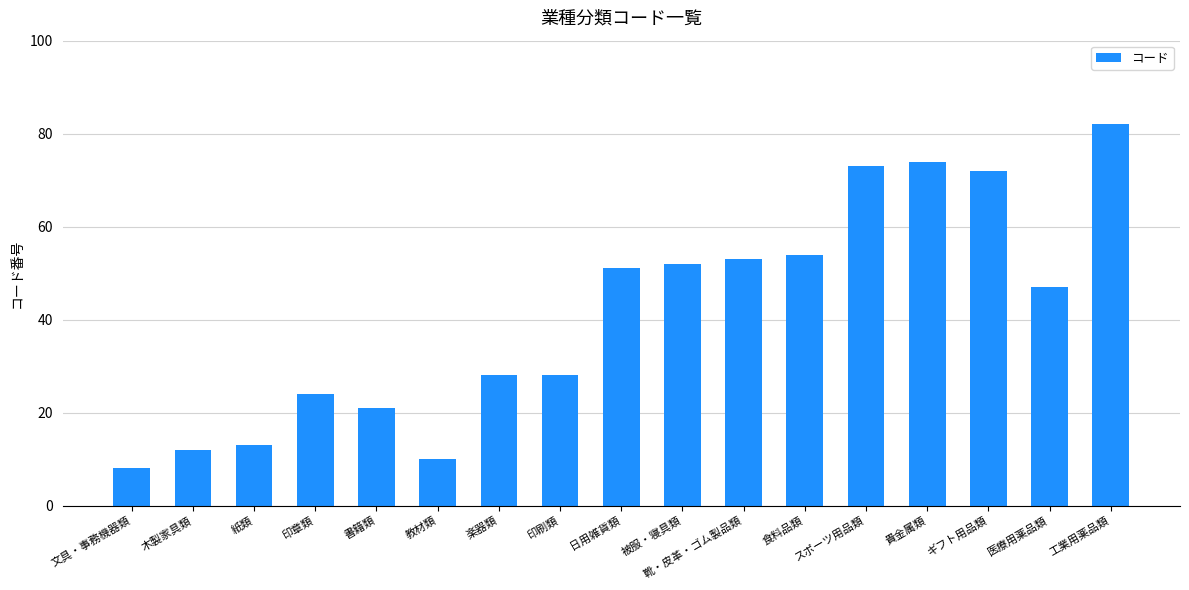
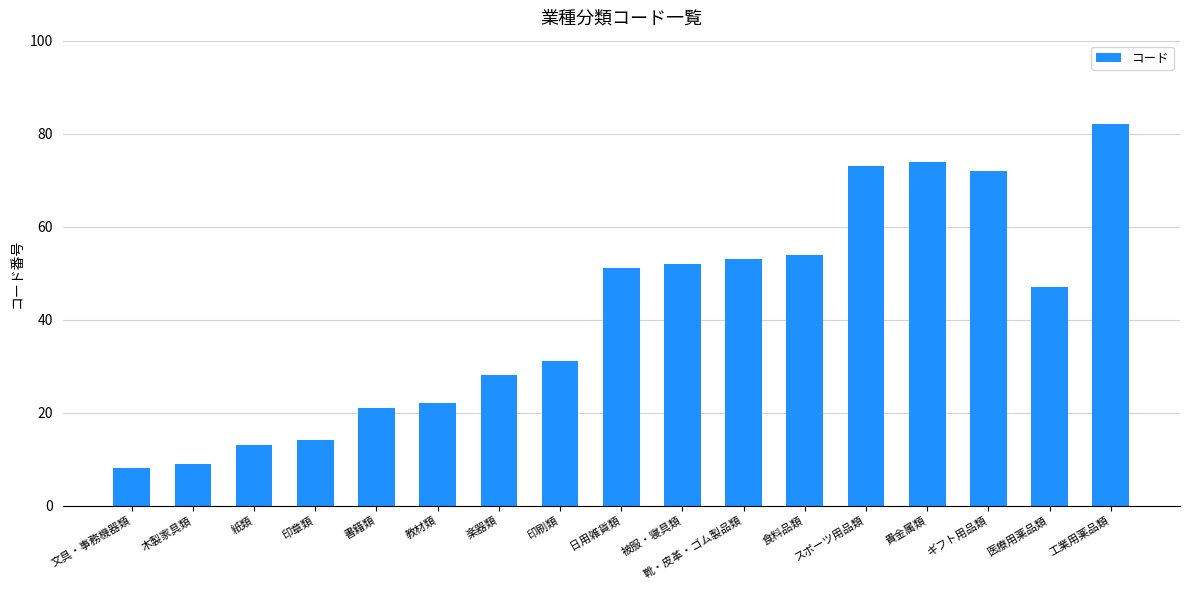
木製家具類: 12 -> 9
印章類: 24 -> 14
教材類: 10 -> 22
印刷類: 28 -> 31
